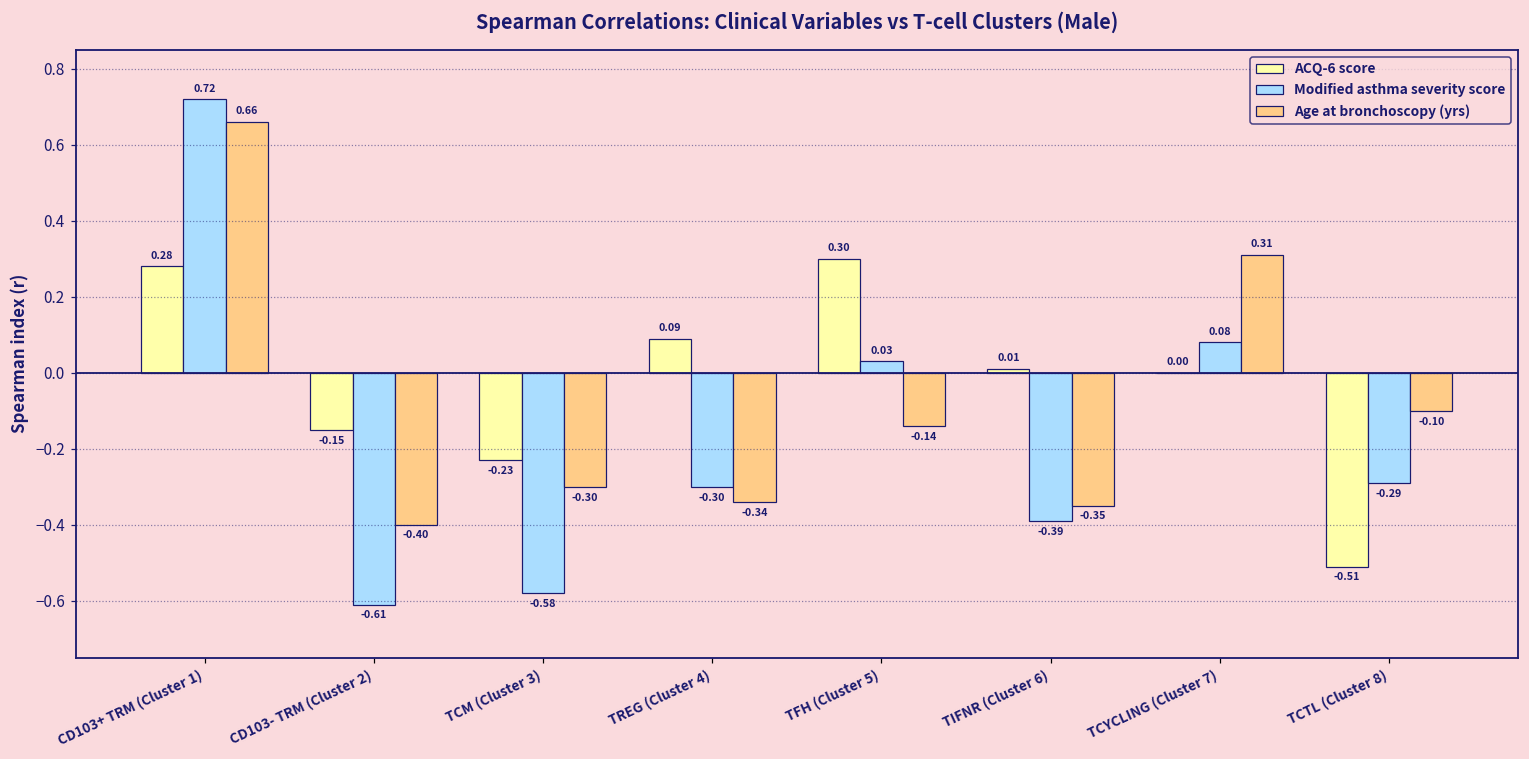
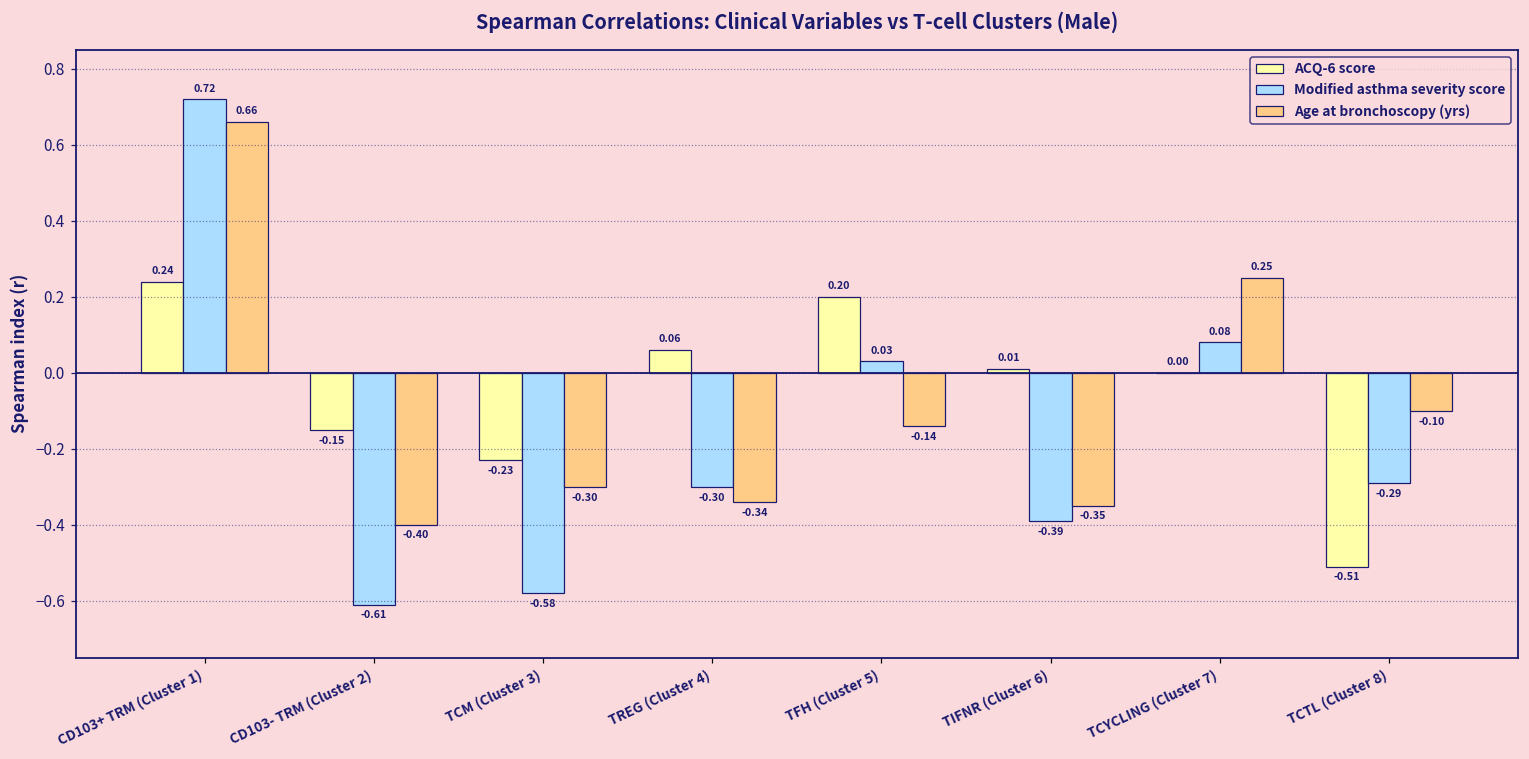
ACQ-6 score, CD103+ TRM (Cluster 1): 0.28 -> 0.24
ACQ-6 score, TREG (Cluster 4): 0.09 -> 0.06
ACQ-6 score, TFH (Cluster 5): 0.30 -> 0.20
Age at bronchoscopy (yrs), TCYCLING (Cluster 7): 0.31 -> 0.25
